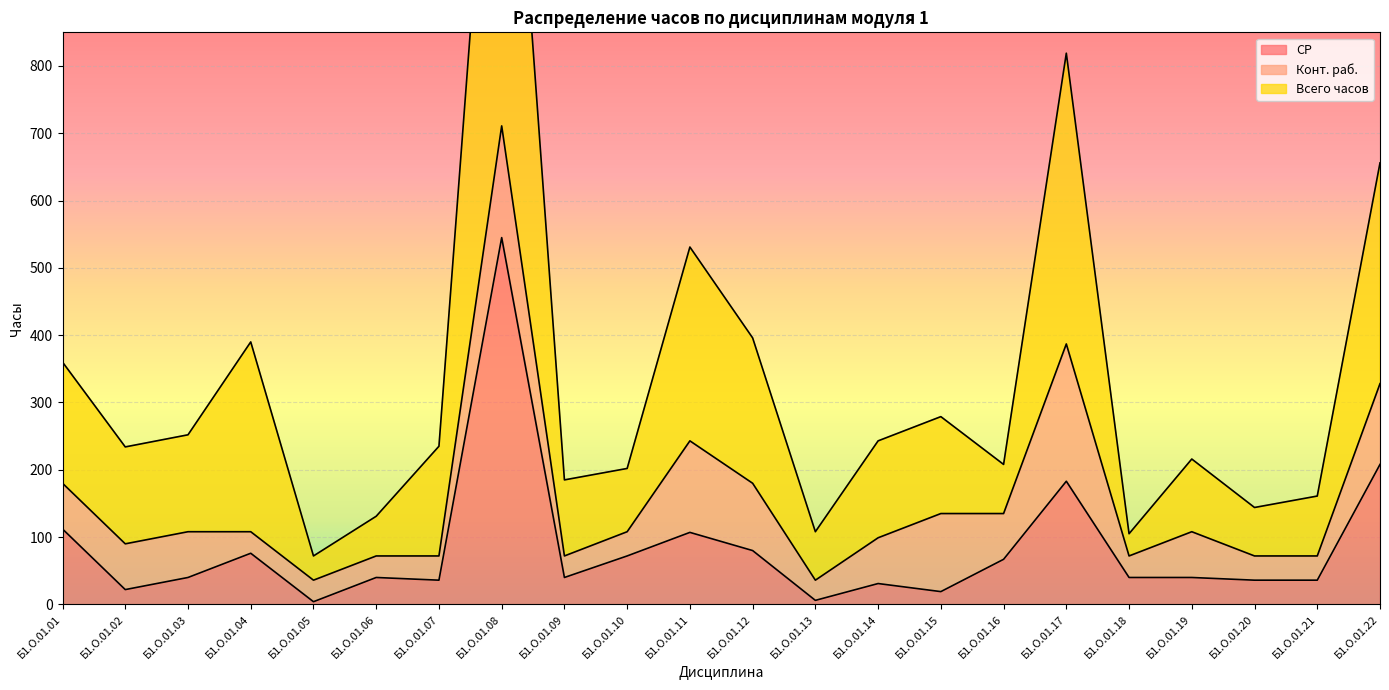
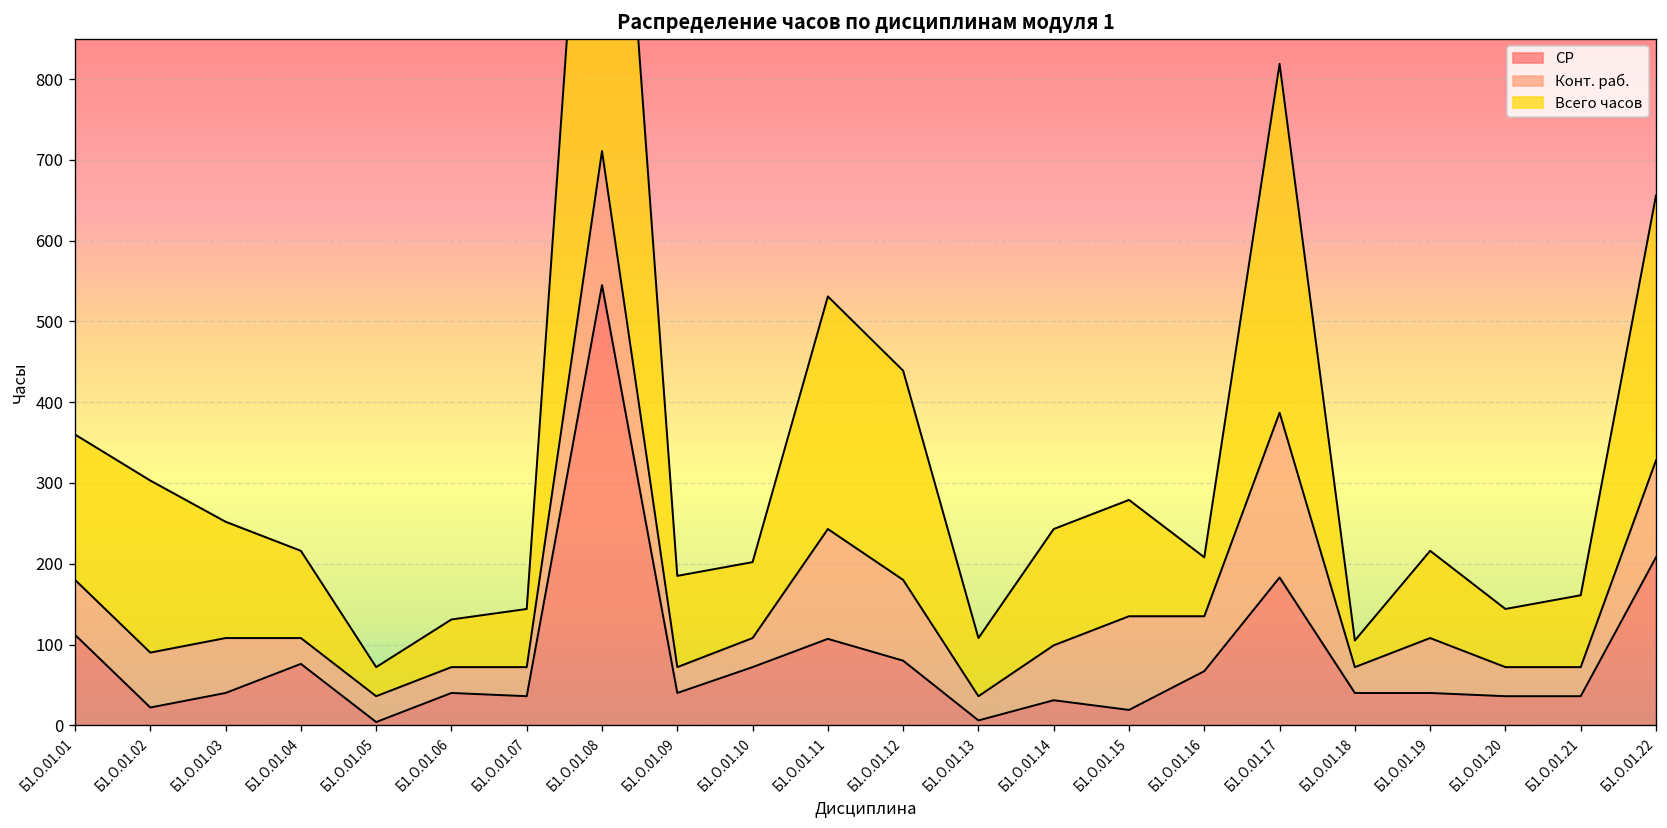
Всего часов, Б1.О.01.02: 140 -> 210
Всего часов, Б1.О.01.04: 280 -> 110
Всего часов, Б1.О.01.07: 160 -> 70
Всего часов, Б1.О.01.12: 220 -> 260
